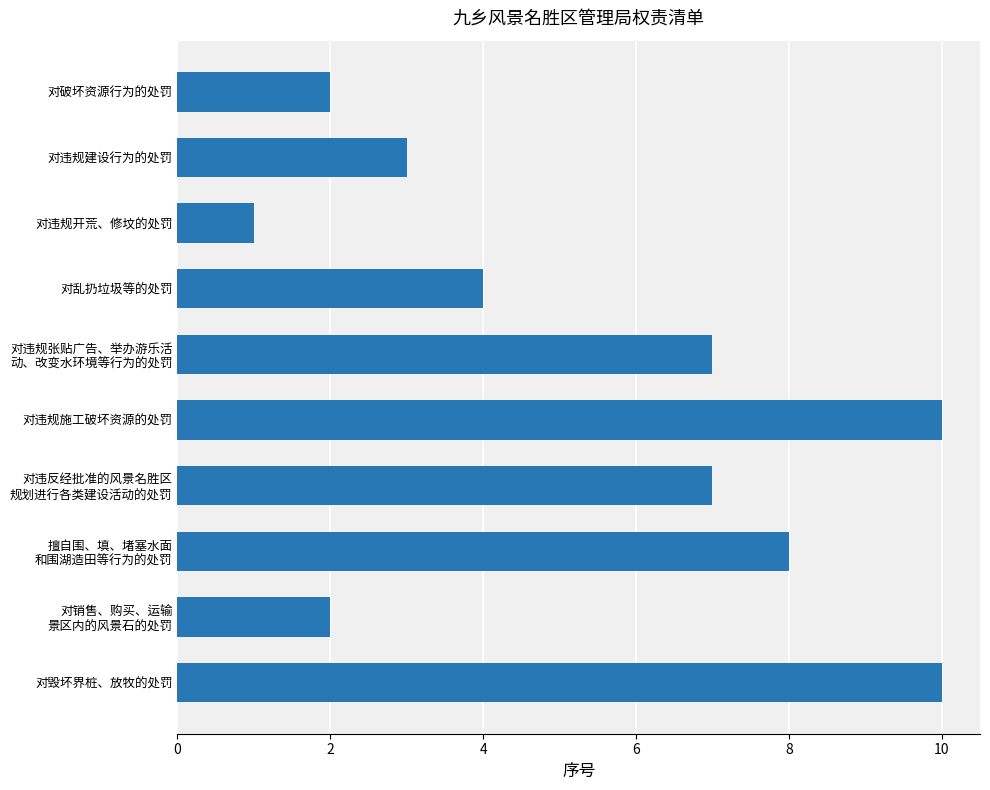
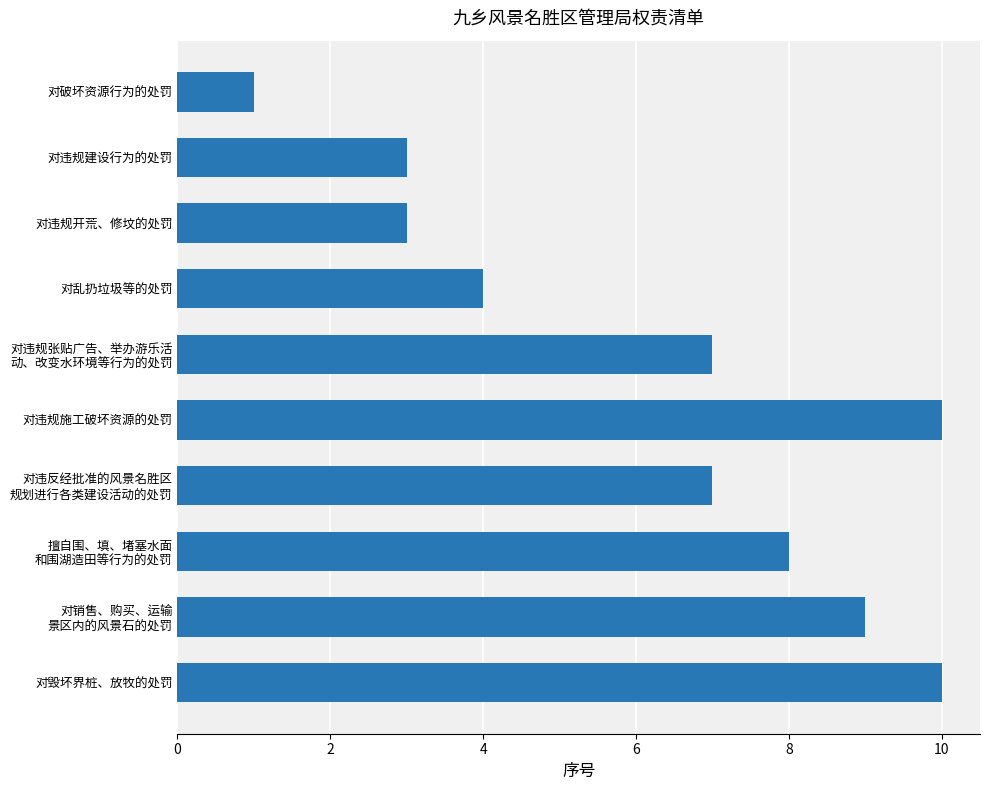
对破坏资源行为的处罚: 2 -> 1
对违规开荒、修坟的处罚: 1 -> 3
对销售、购买、运输 景区内的风景石的处罚: 2 -> 9
